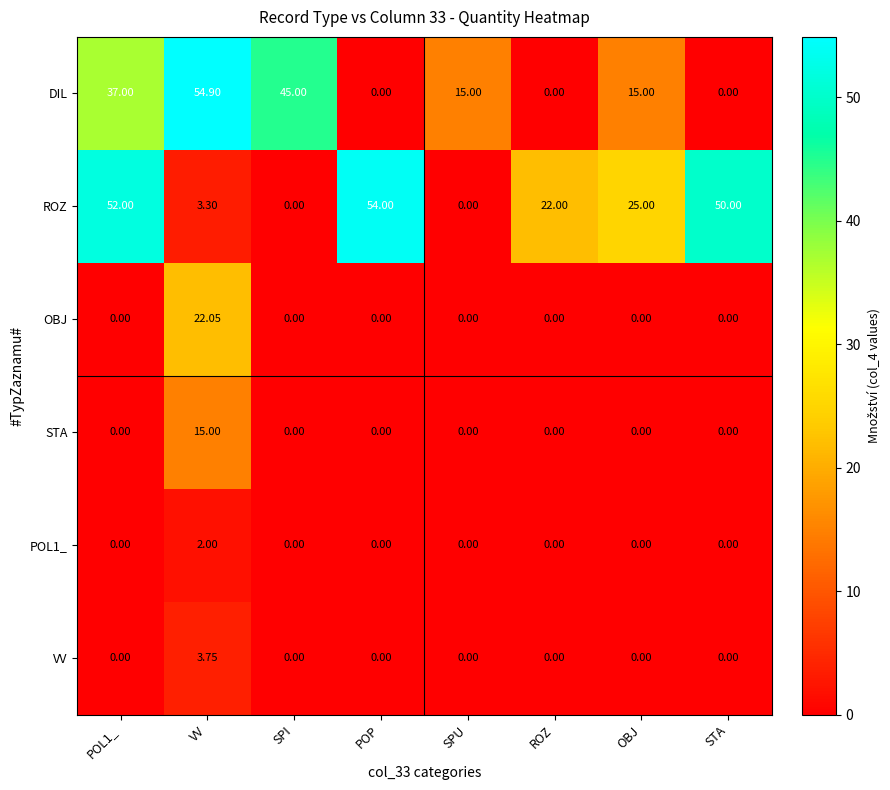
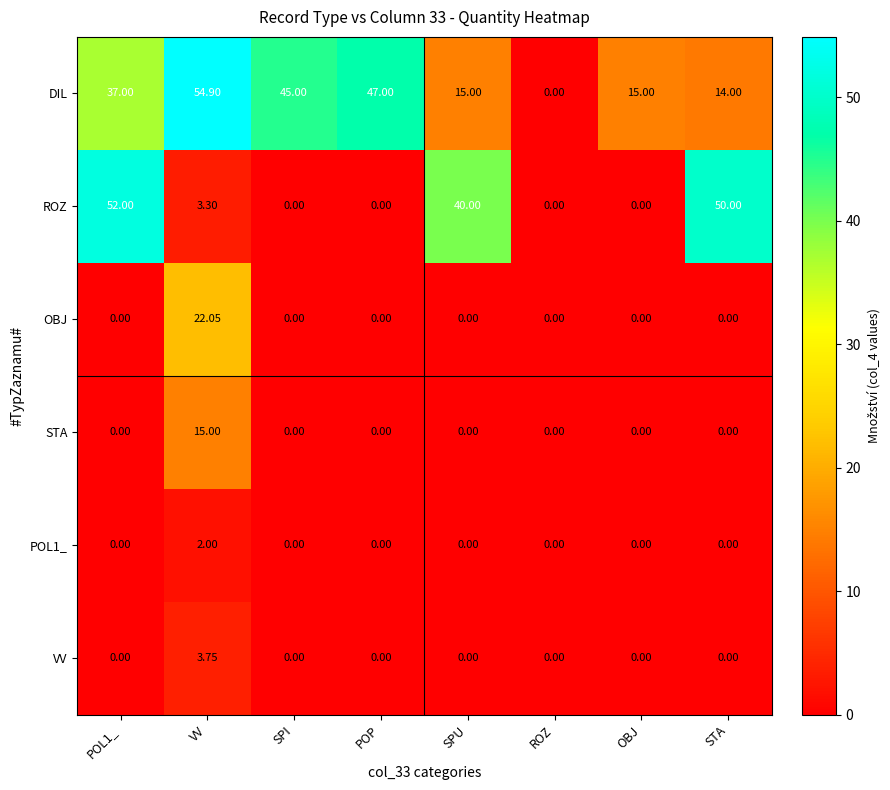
DIL, POP: 0.00 -> 47.00
DIL, STA: 0.00 -> 14.00
ROZ, POP: 54.00 -> 0.00
ROZ, SPU: 0.00 -> 40.00
ROZ, ROZ: 22.00 -> 0.00
ROZ, OBJ: 25.00 -> 0.00
